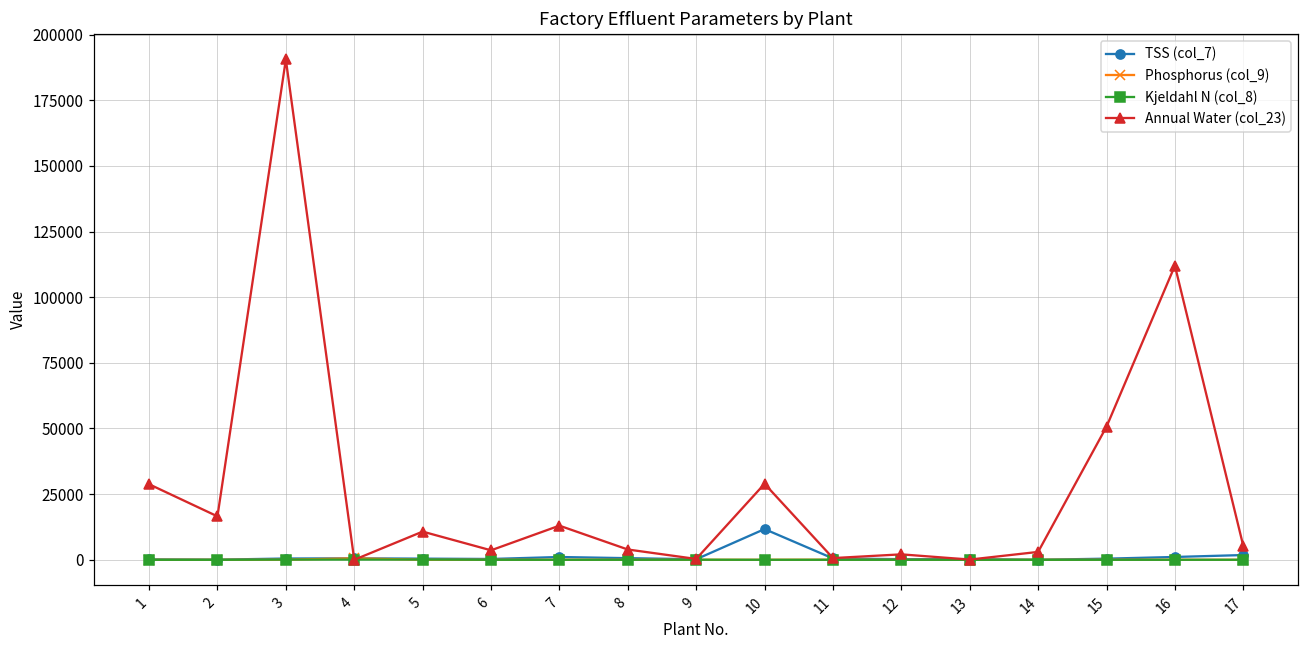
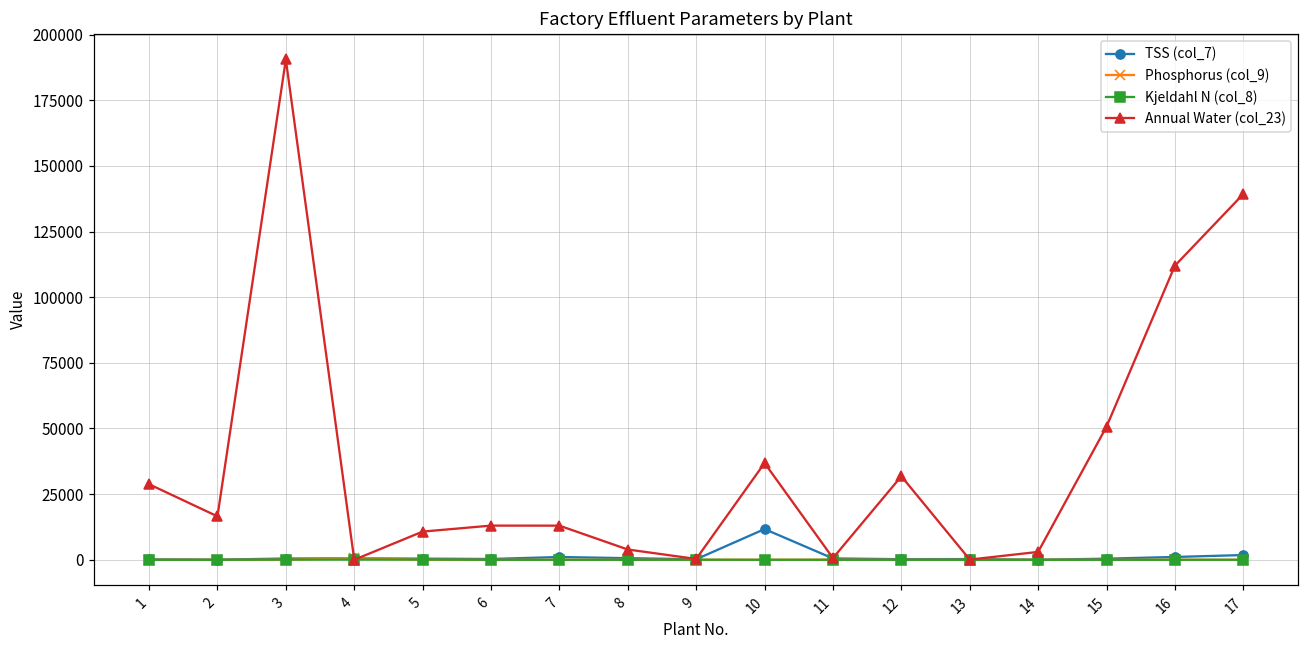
Annual Water (col_23), 6: 4000 -> 13000
Annual Water (col_23), 10: 29000 -> 37000
Annual Water (col_23), 12: 2000 -> 32000
Annual Water (col_23), 17: 5000 -> 139000
